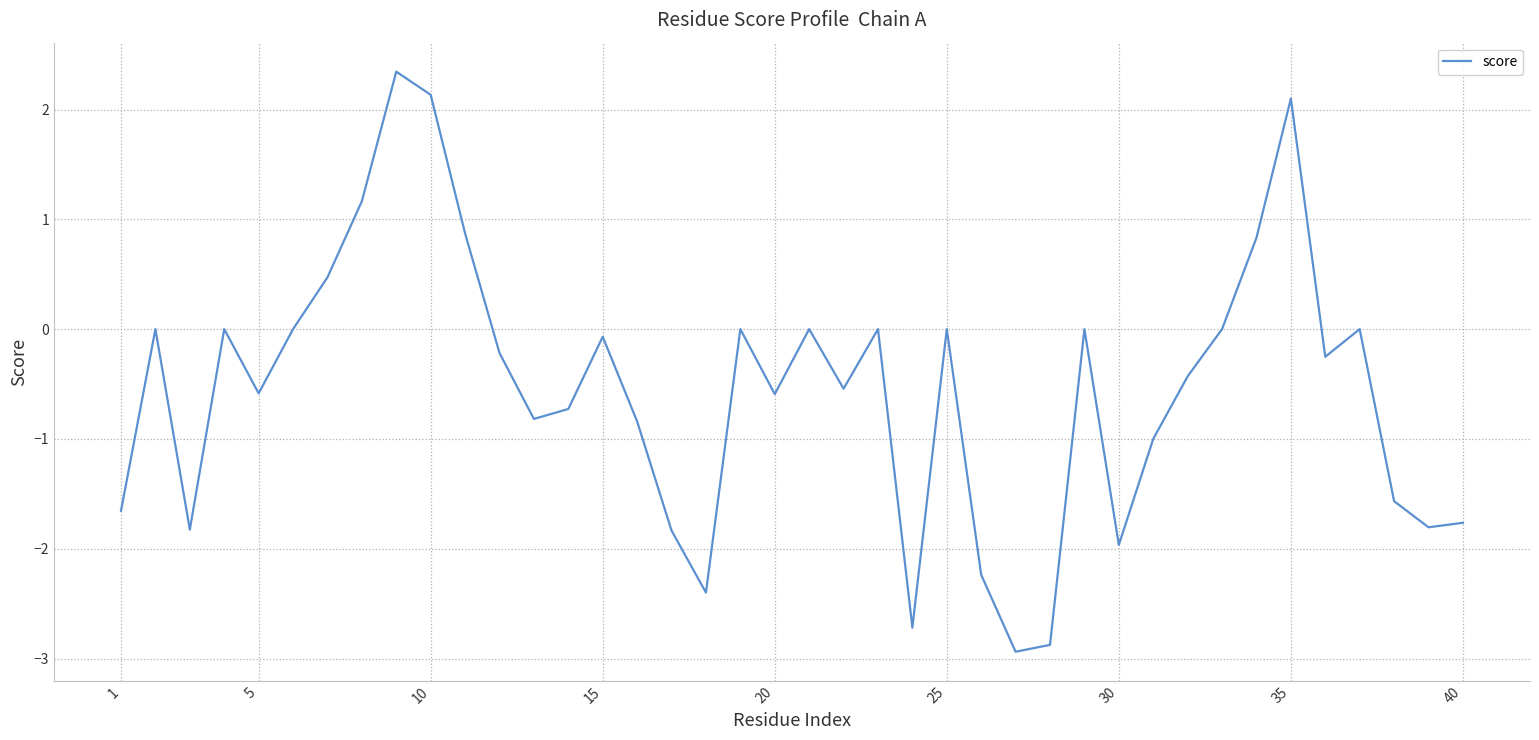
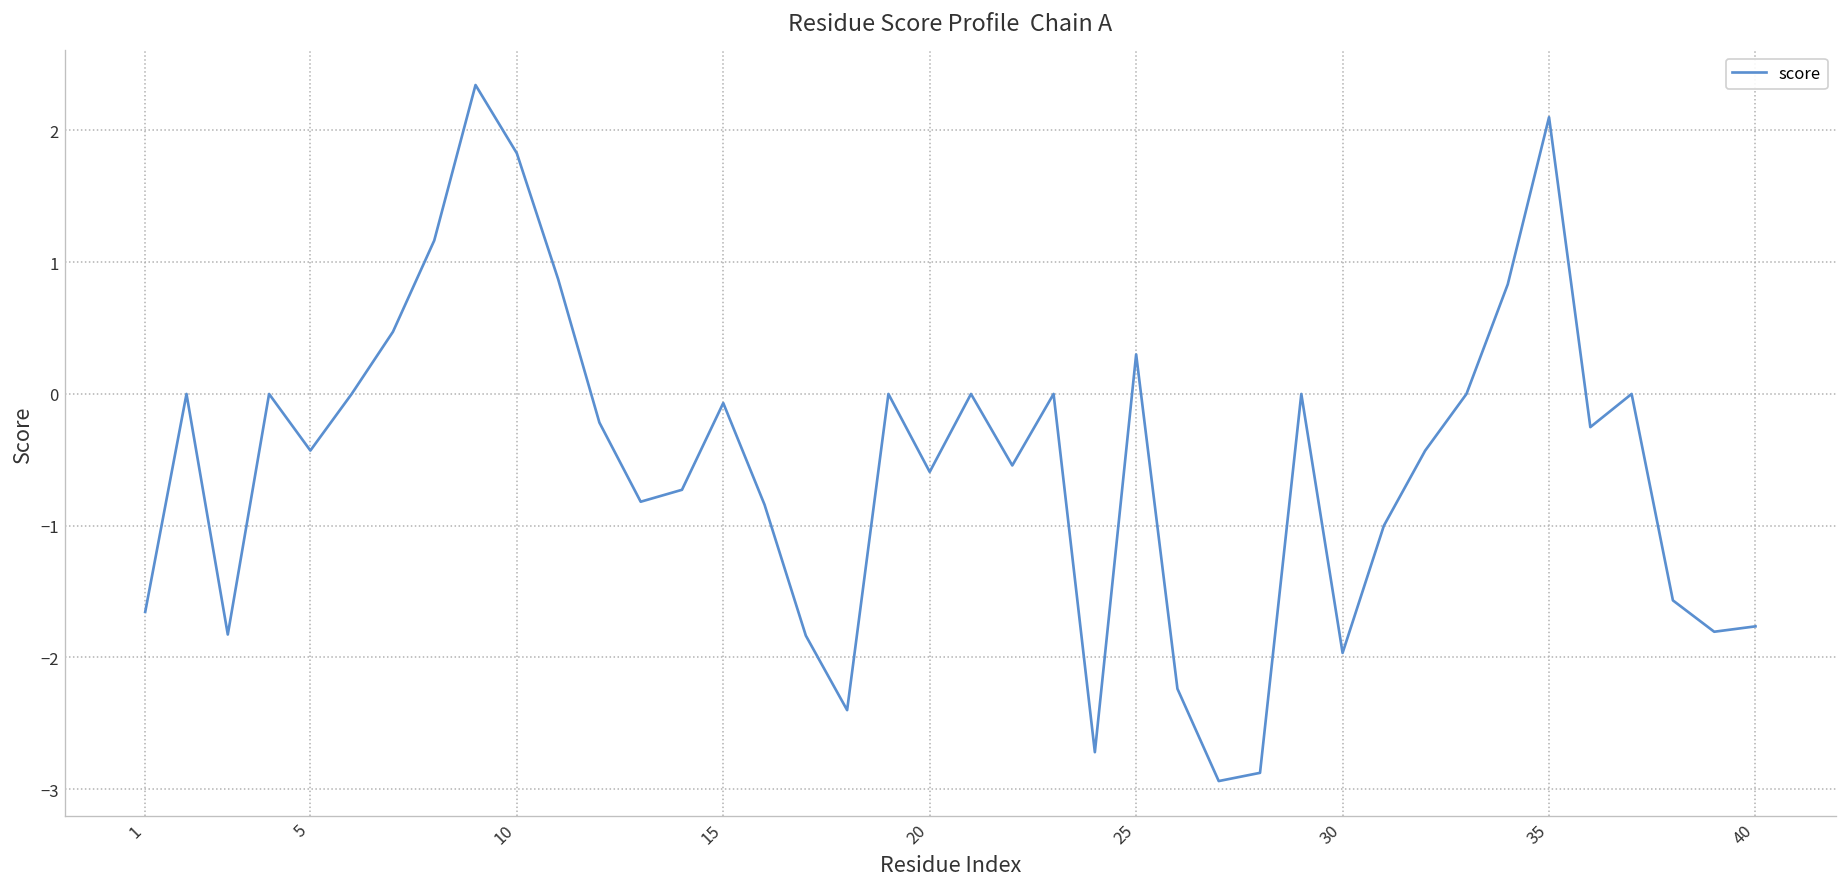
5: -0.58 -> -0.43
10: 2.13 -> 1.83
25: 0.0 -> 0.3
